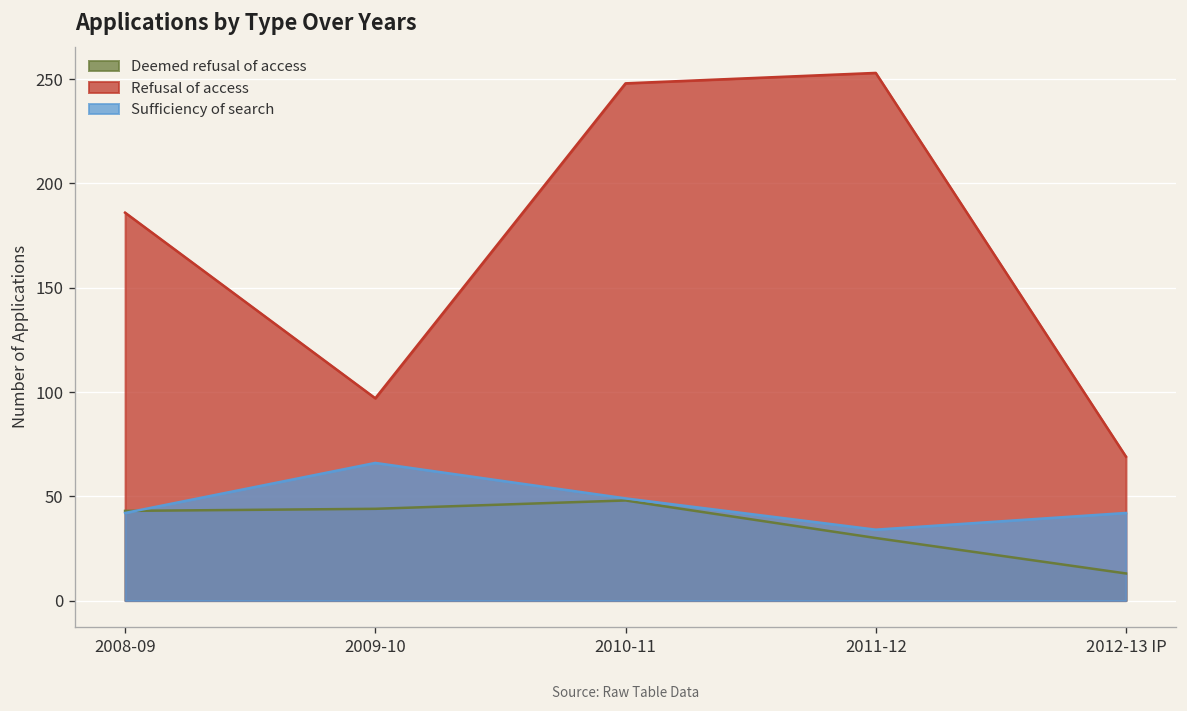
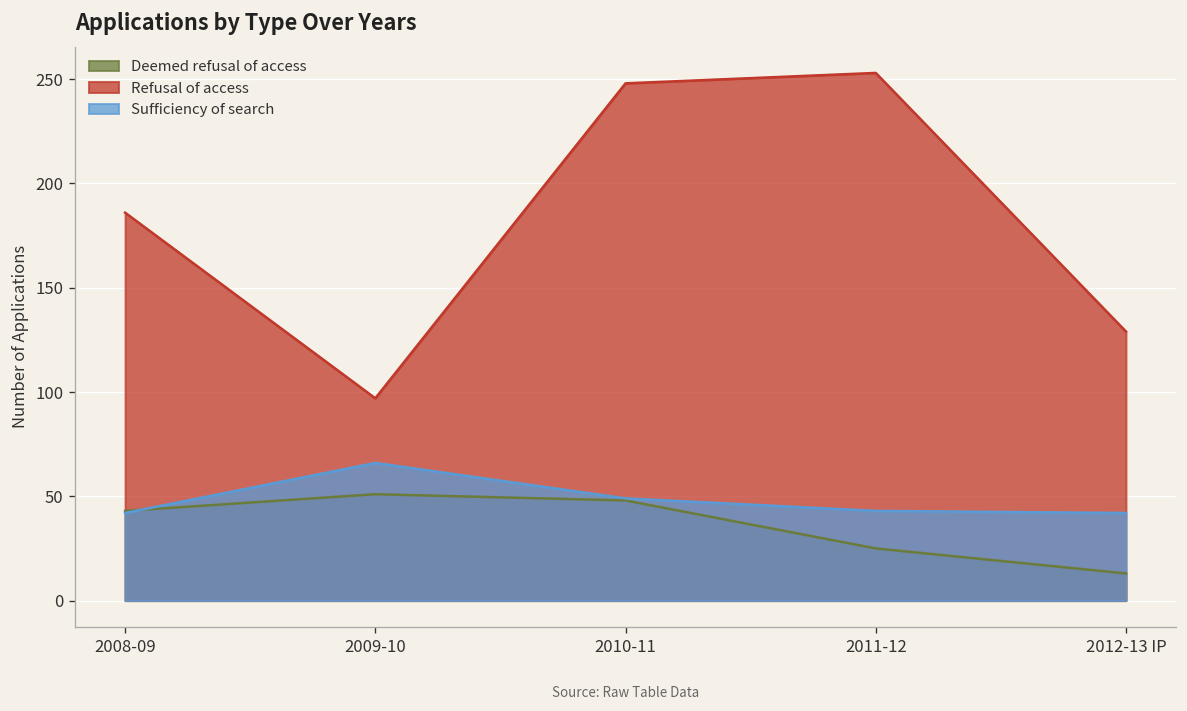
Deemed refusal of access, 2009-10: 44 -> 51
Deemed refusal of access, 2011-12: 30 -> 25
Sufficiency of search, 2011-12: 34 -> 43
Refusal of access, 2012-13 IP: 69 -> 129
